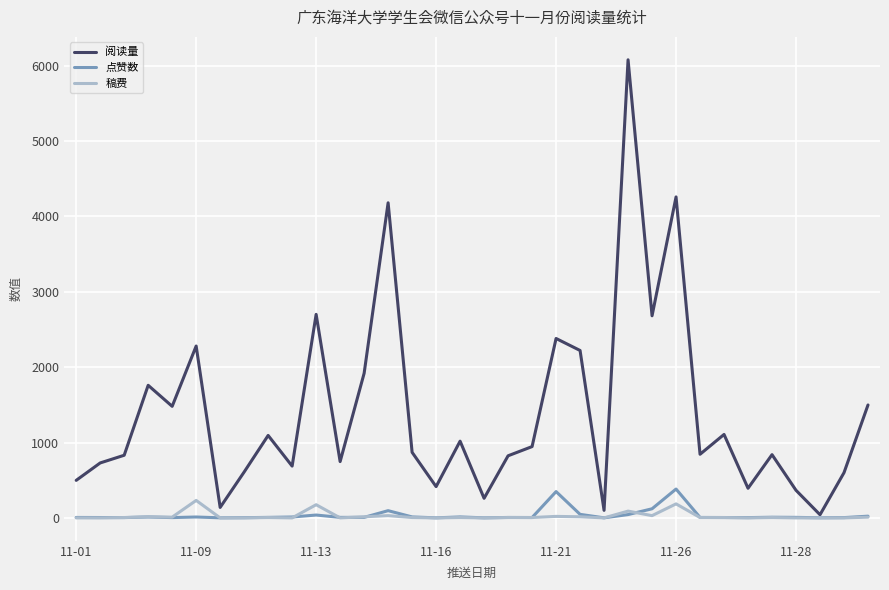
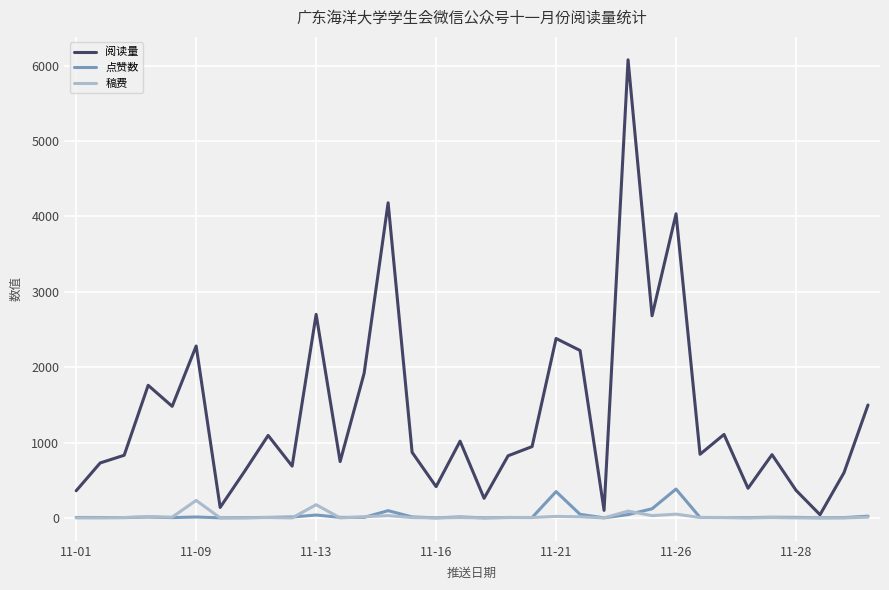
阅读量, 11-01: 500 -> 400
阅读量, 11-26: 4300 -> 4000
稿费, 11-26: 200 -> 100
